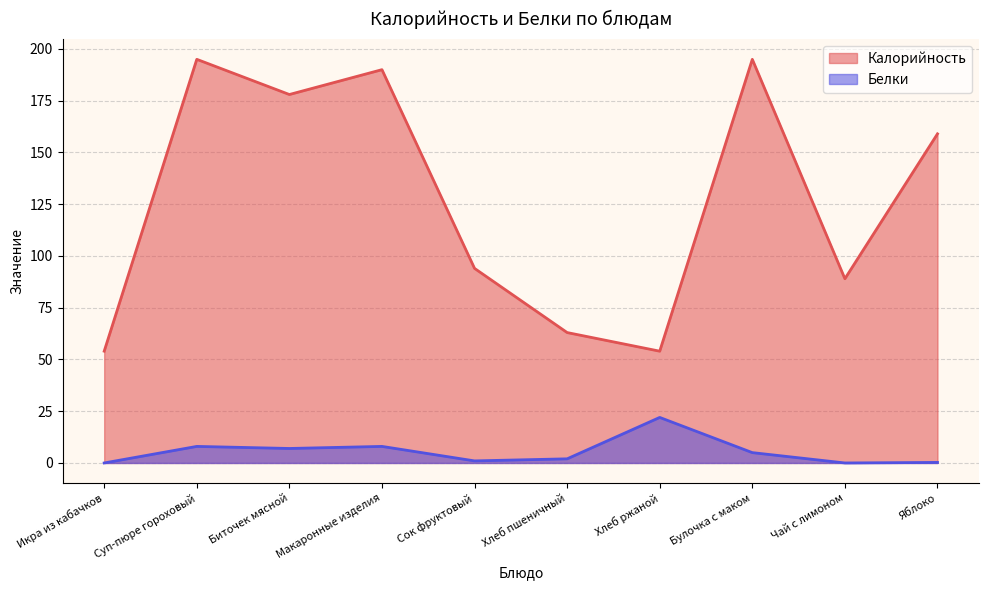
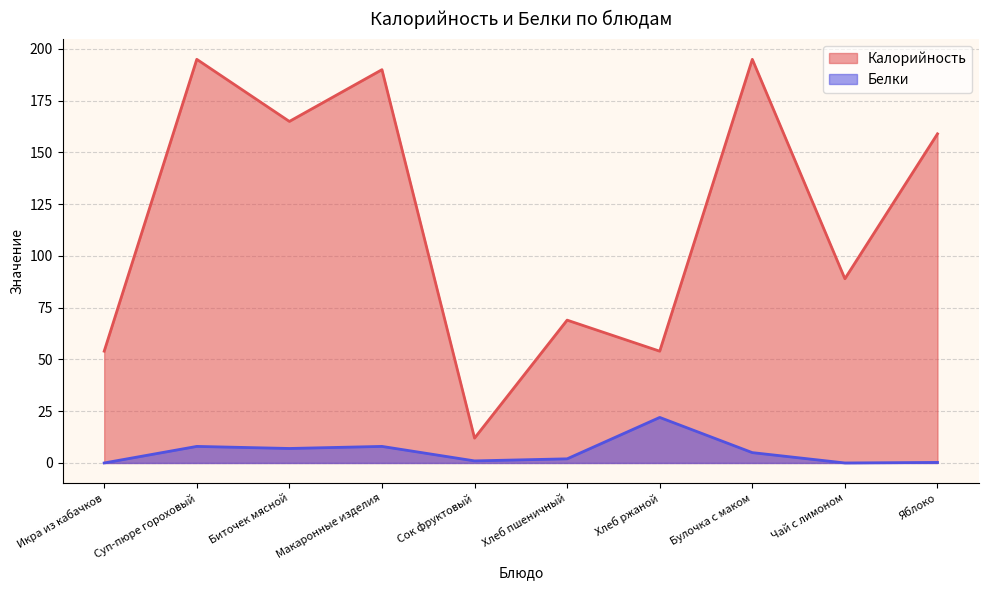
Калорийность, Биточек мясной: 178 -> 165
Калорийность, Сок фруктовый: 94 -> 12
Калорийность, Хлеб пшеничный: 63 -> 69
